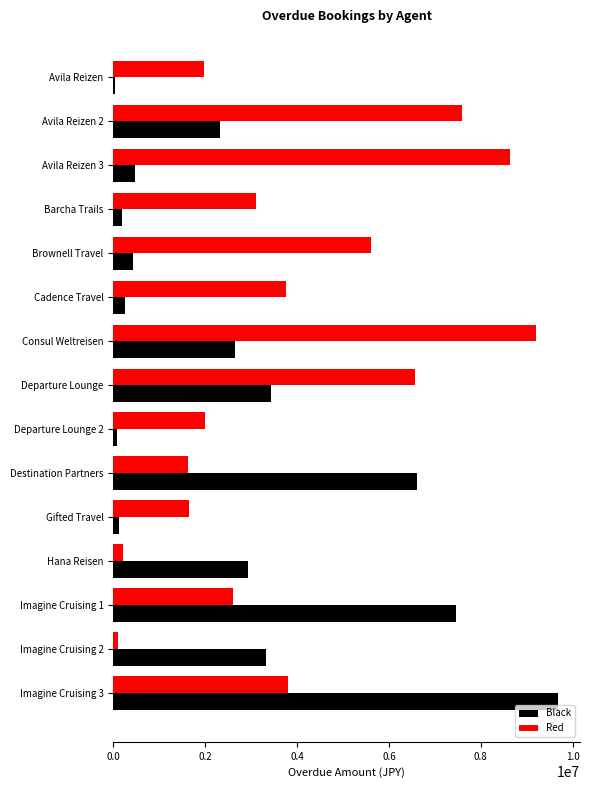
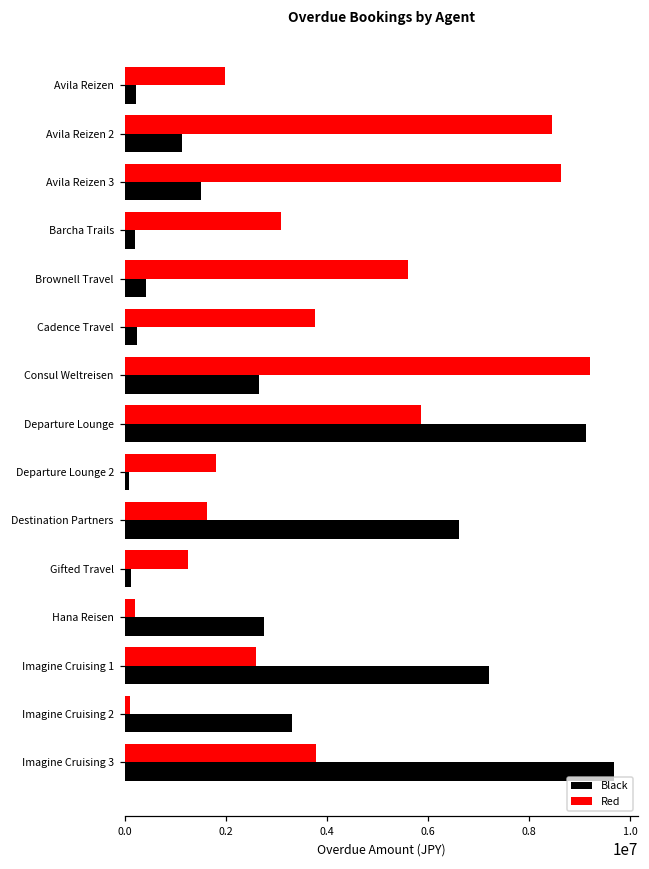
Black, Avila Reizen: 0 -> 200000
Red, Avila Reizen 2: 7600000 -> 8500000
Black, Avila Reizen 2: 2300000 -> 1100000
Black, Avila Reizen 3: 500000 -> 1500000
Red, Departure Lounge: 6600000 -> 5900000
Black, Departure Lounge: 3400000 -> 9100000
Red, Departure Lounge 2: 2000000 -> 1800000
Red, Gifted Travel: 1600000 -> 1300000
Black, Hana Reisen: 2900000 -> 2800000
Black, Imagine Cruising 1: 7500000 -> 7200000
